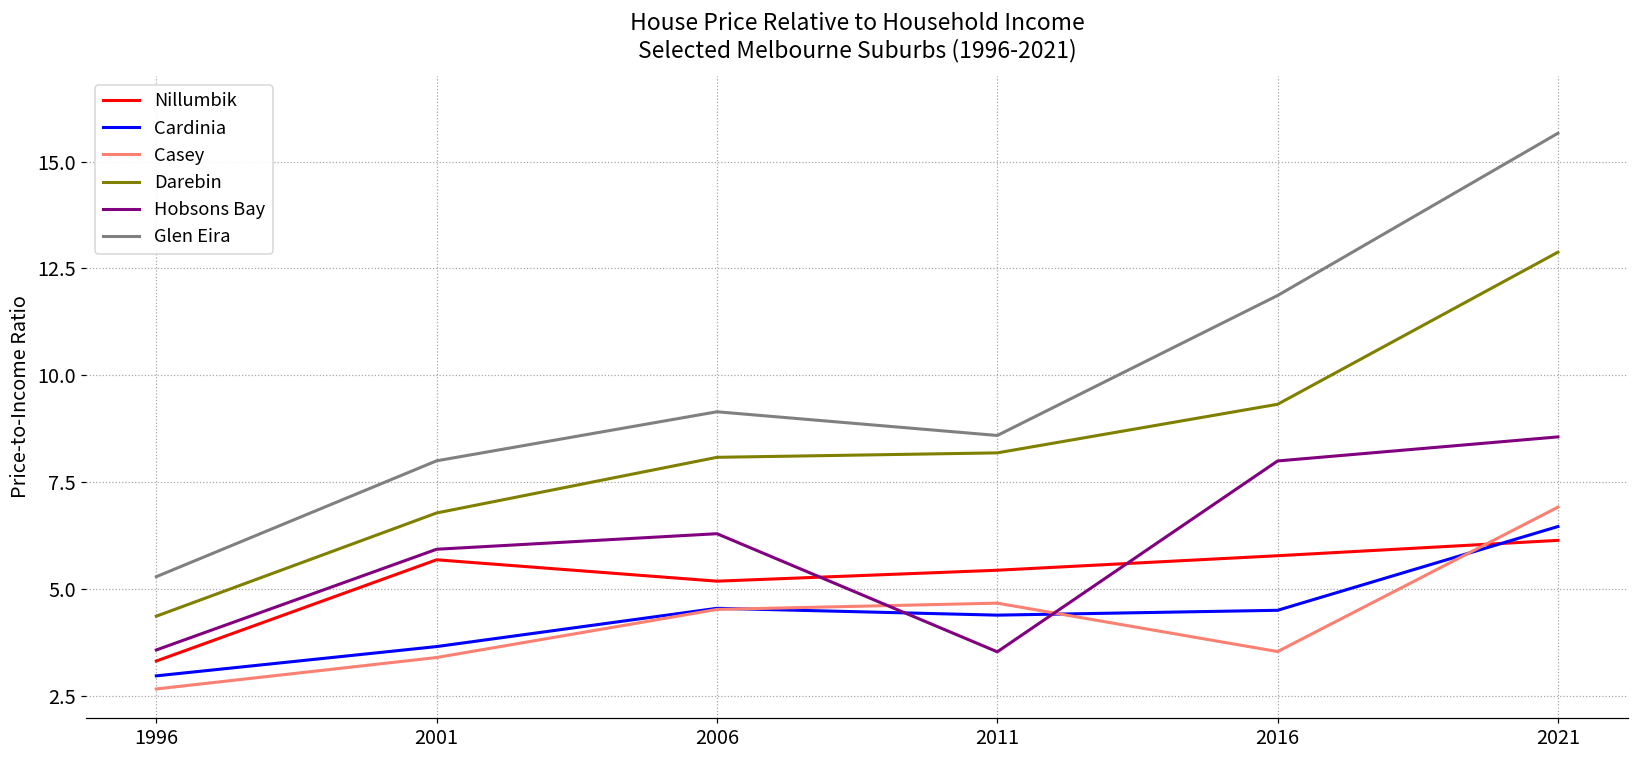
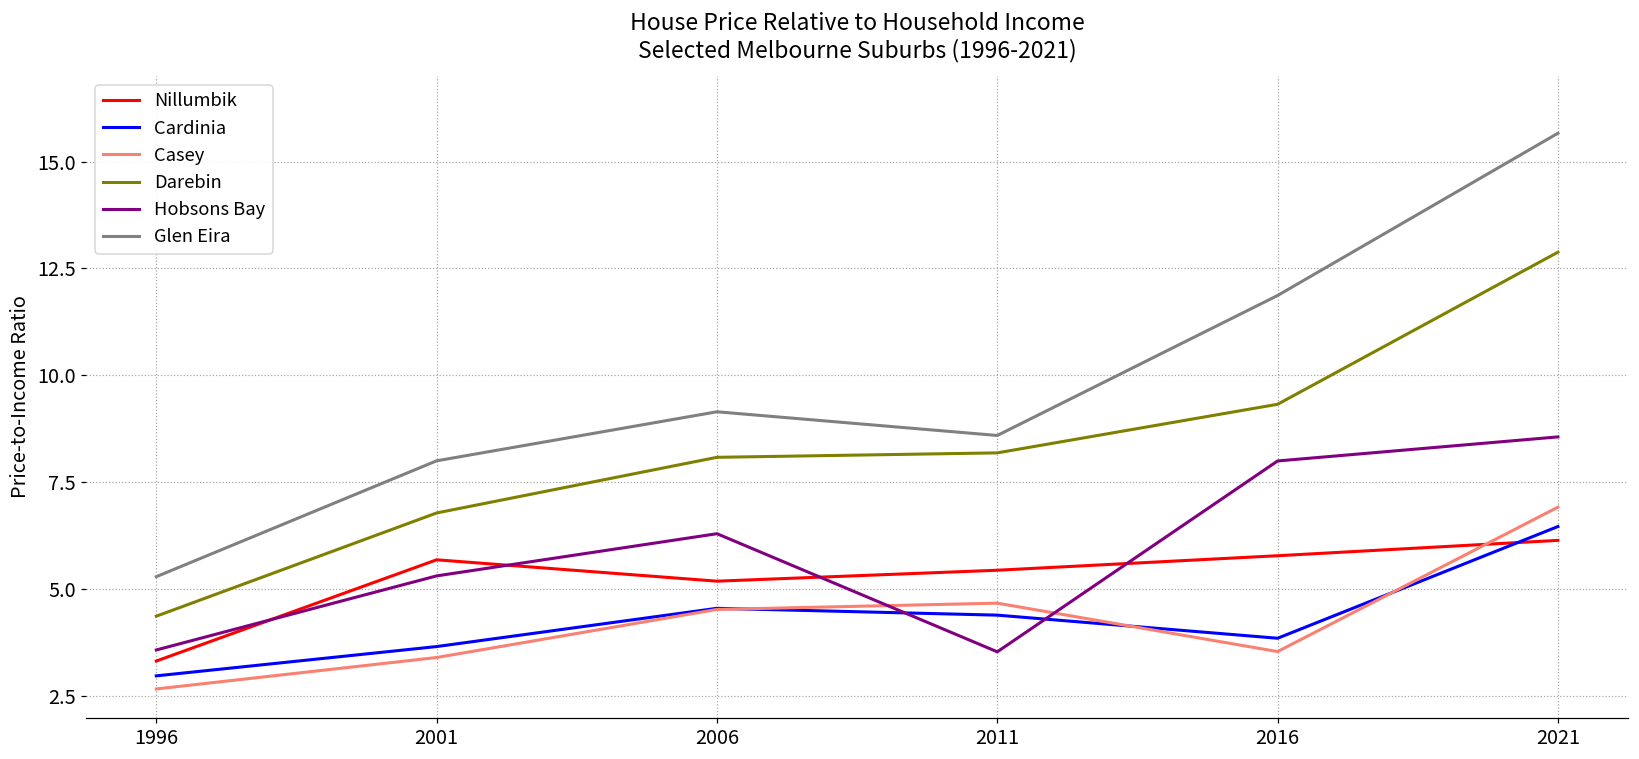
Hobsons Bay, 2001: 5.9 -> 5.3
Cardinia, 2016: 4.5 -> 3.9
